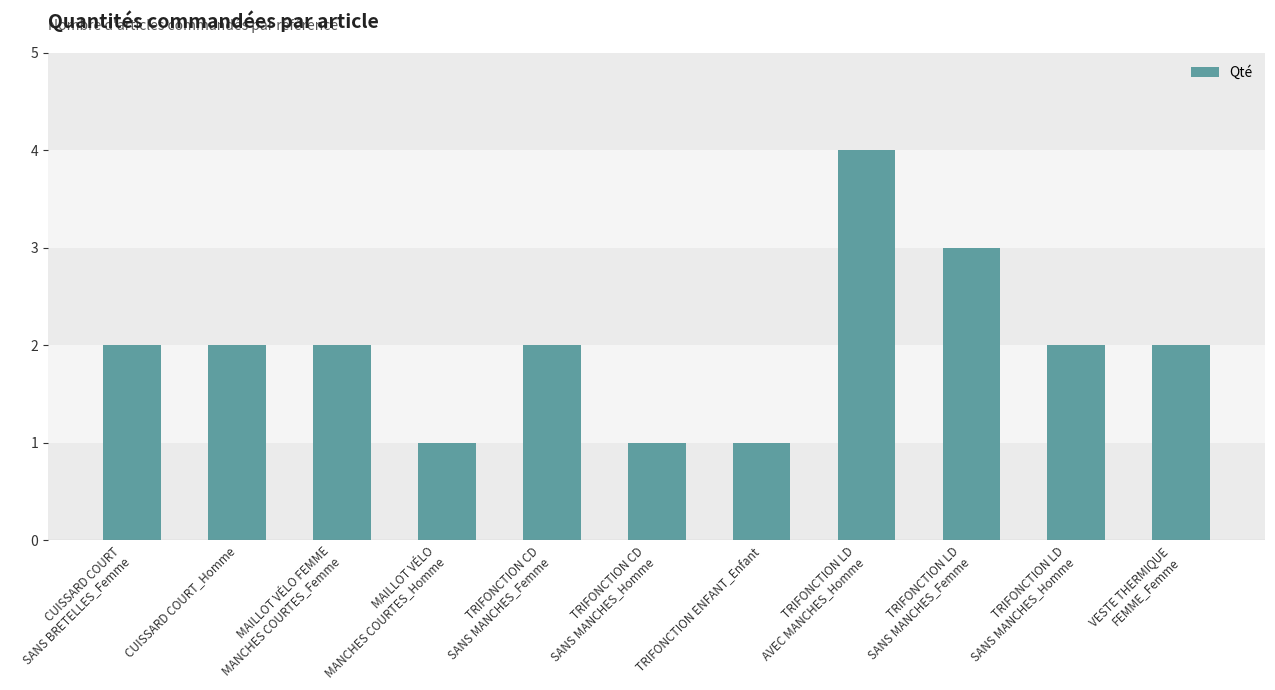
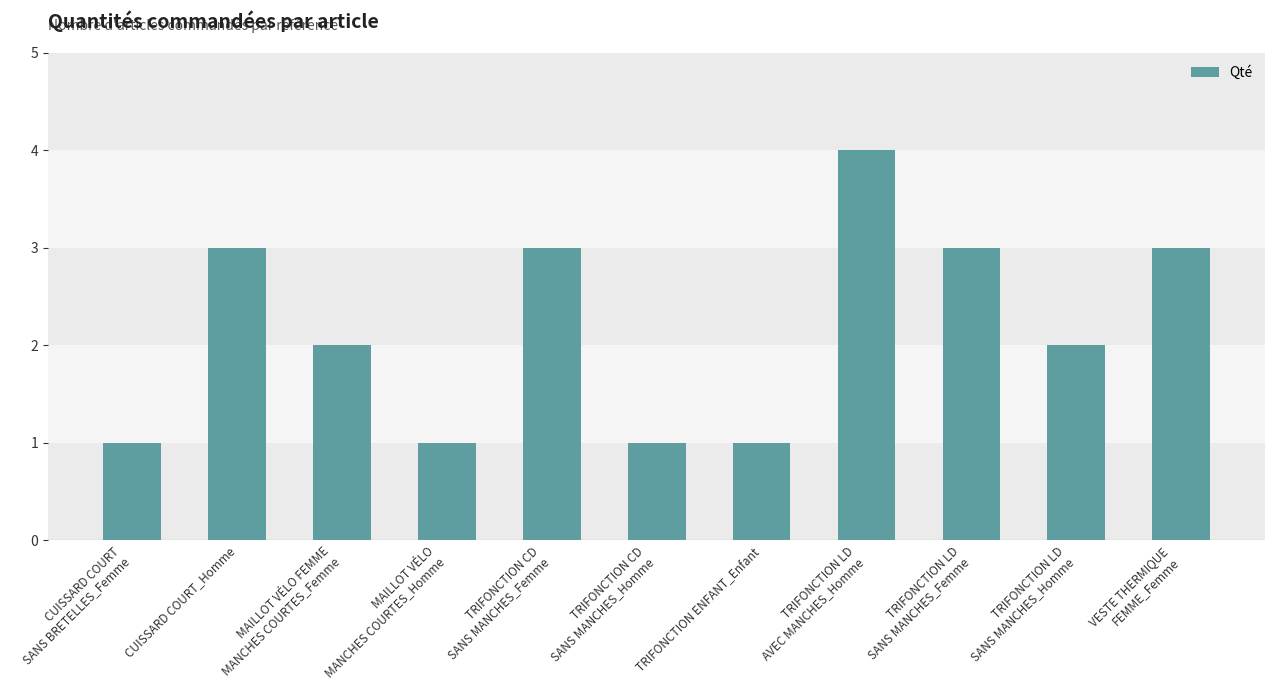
CUISSARD COURT SANS BRETELLES_Femme: 2 -> 1
CUISSARD COURT_Homme: 2 -> 3
TRIFONCTION CD SANS MANCHES_Femme: 2 -> 3
VESTE THERMIQUE FEMME_Femme: 2 -> 3
